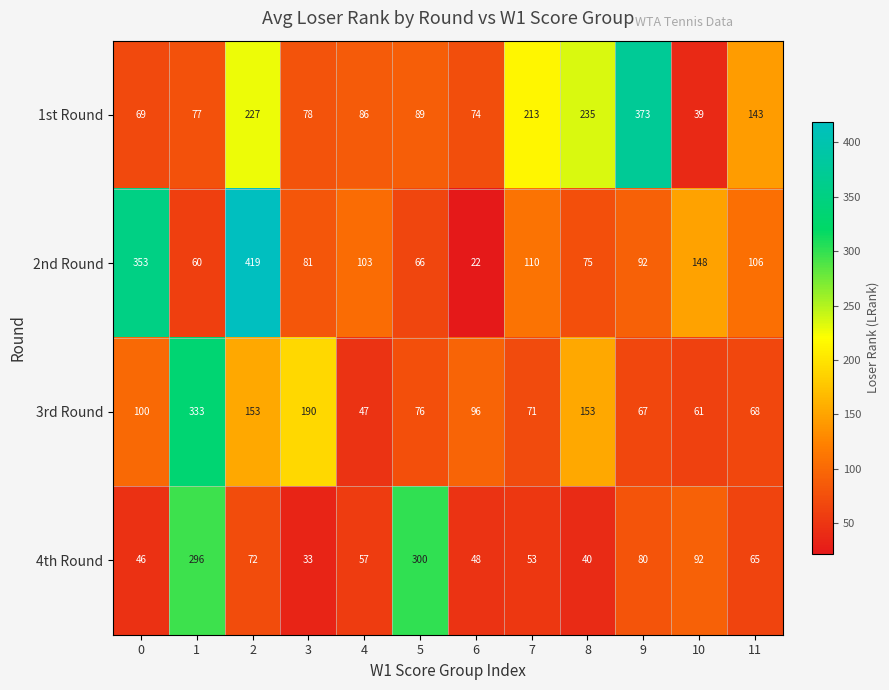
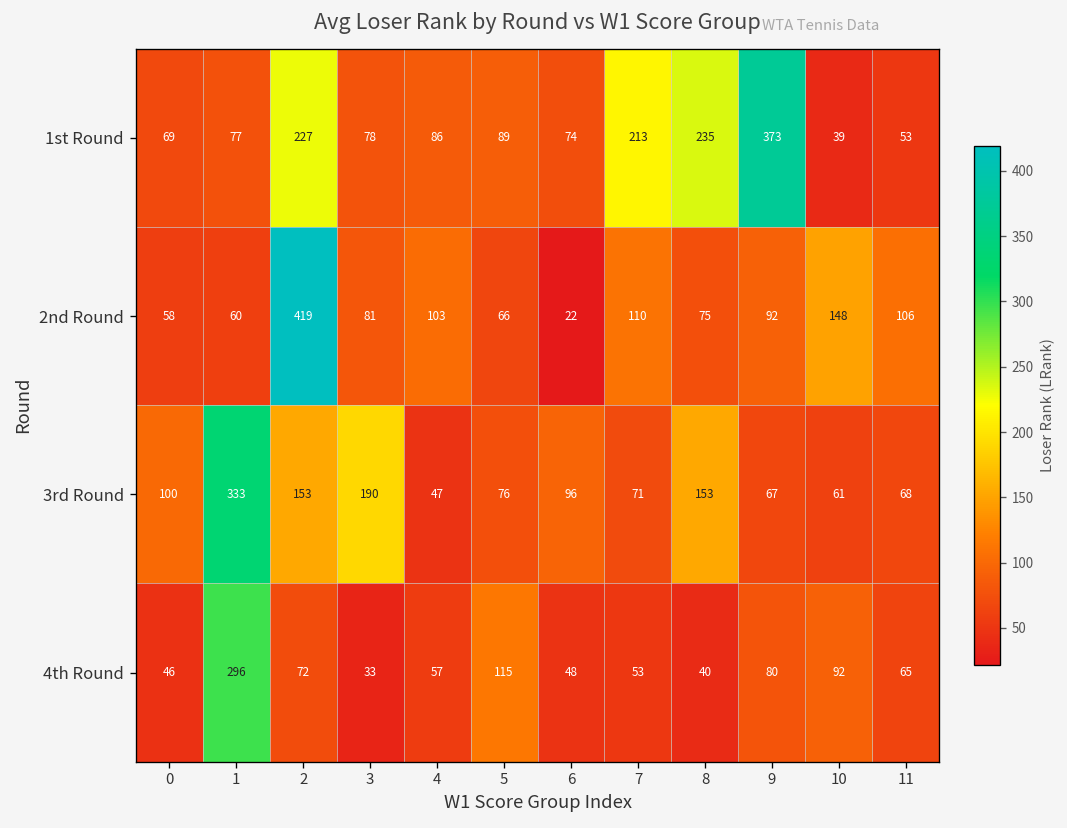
1st Round, 11: 143 -> 53
2nd Round, 0: 353 -> 58
4th Round, 5: 300 -> 115
